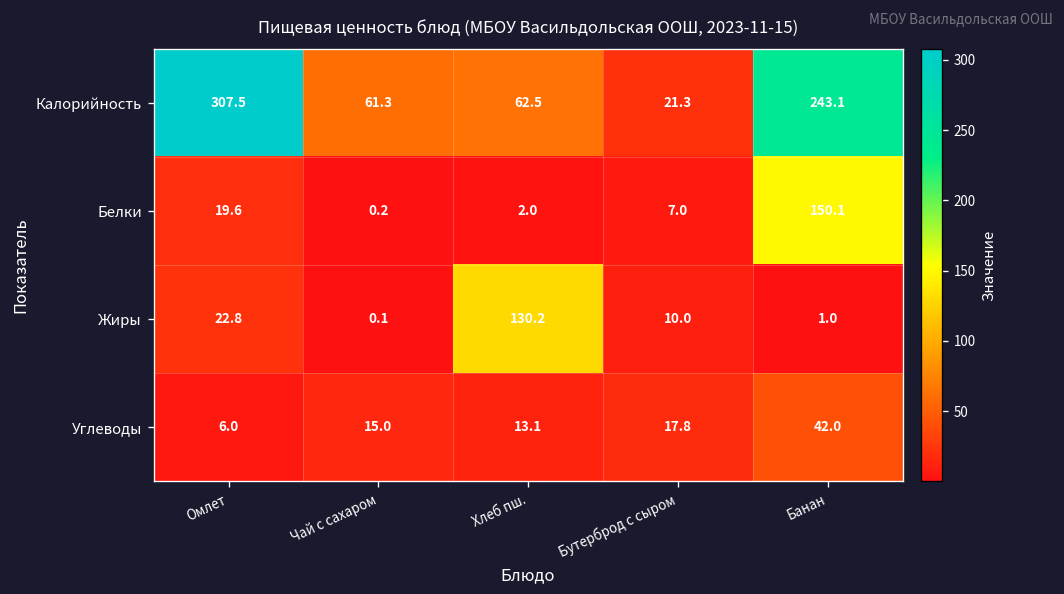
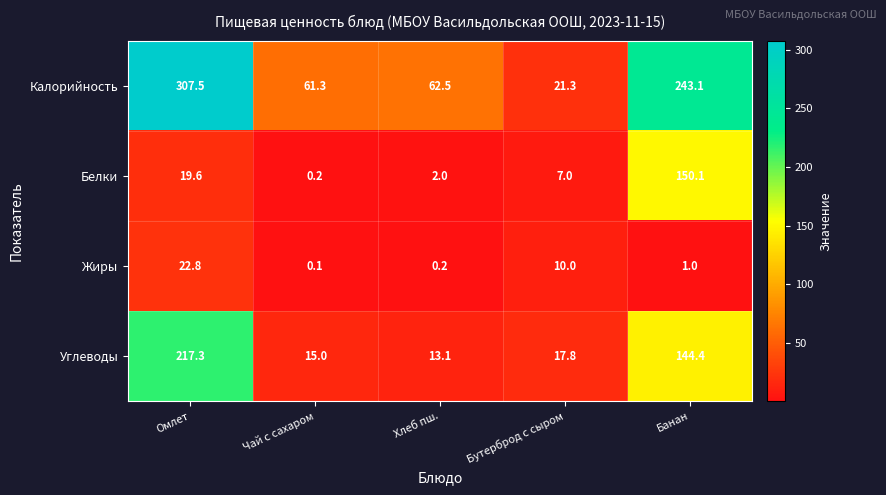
Жиры, Хлеб пш.: 130.2 -> 0.2
Углеводы, Омлет: 6.0 -> 217.3
Углеводы, Банан: 42.0 -> 144.4
